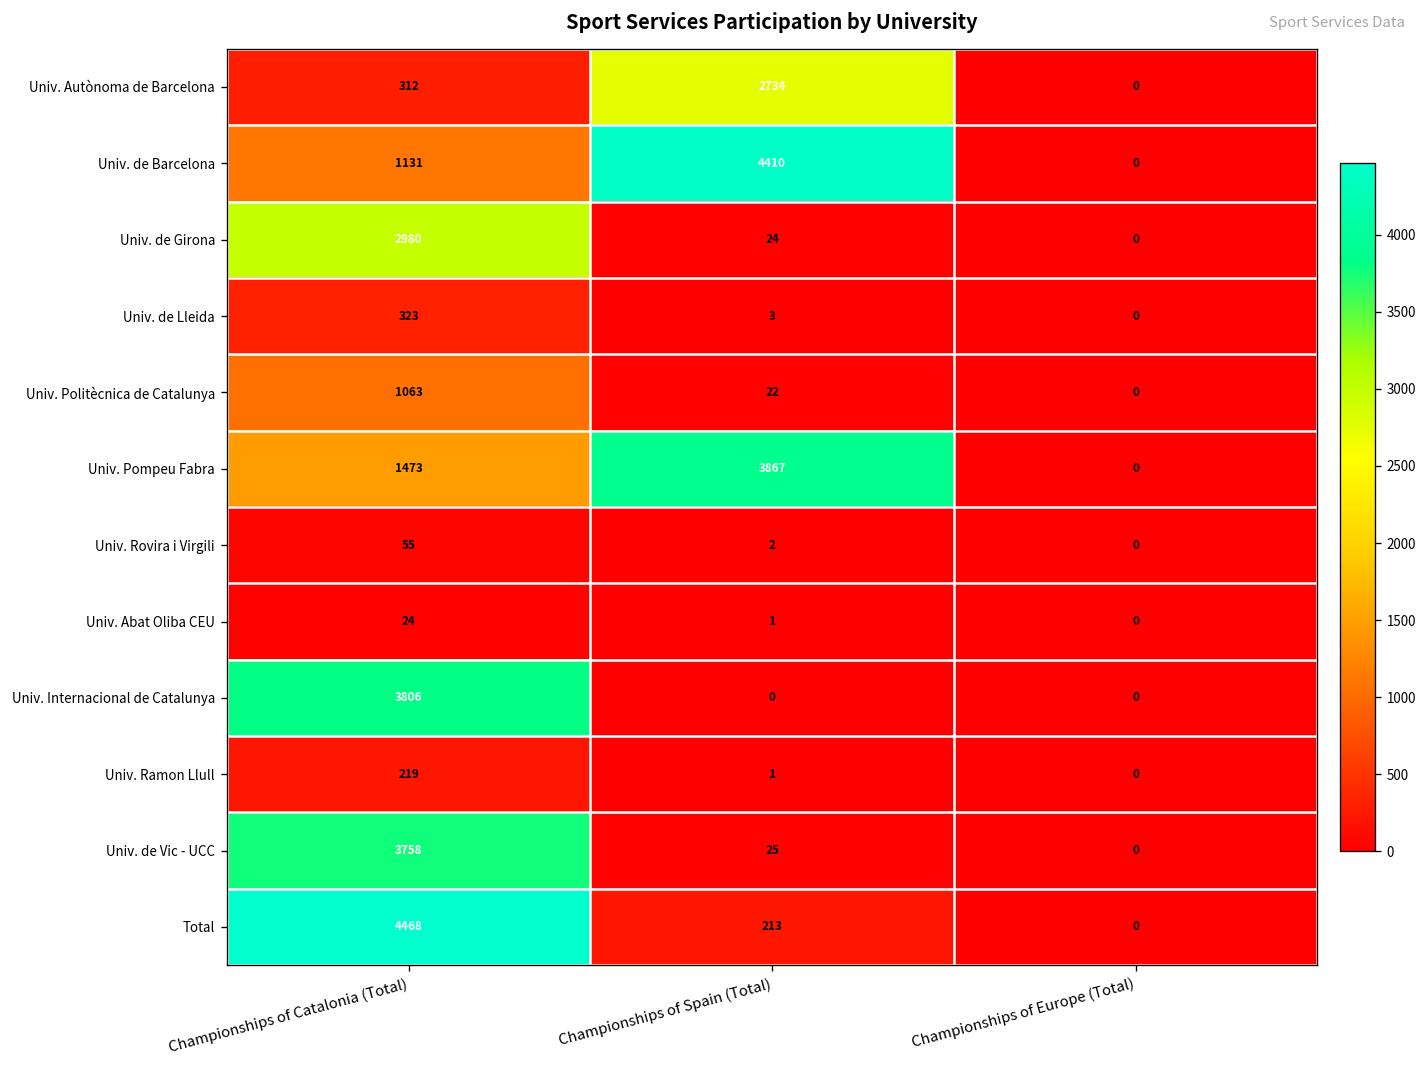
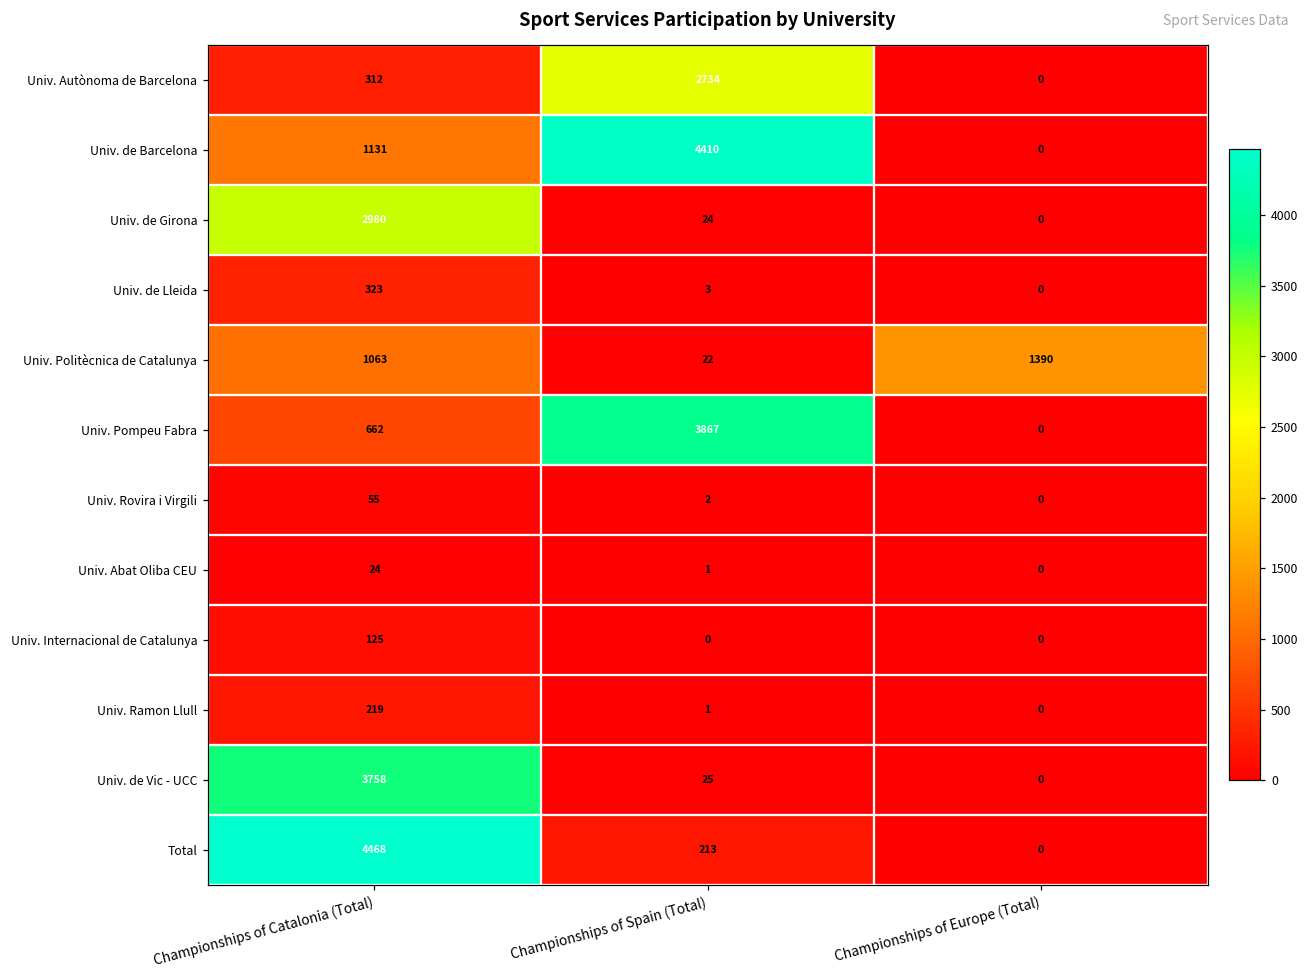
Univ. Politècnica de Catalunya, Championships of Europe (Total): 0 -> 1390
Univ. Pompeu Fabra, Championships of Catalonia (Total): 1473 -> 662
Univ. Internacional de Catalunya, Championships of Catalonia (Total): 3806 -> 125
